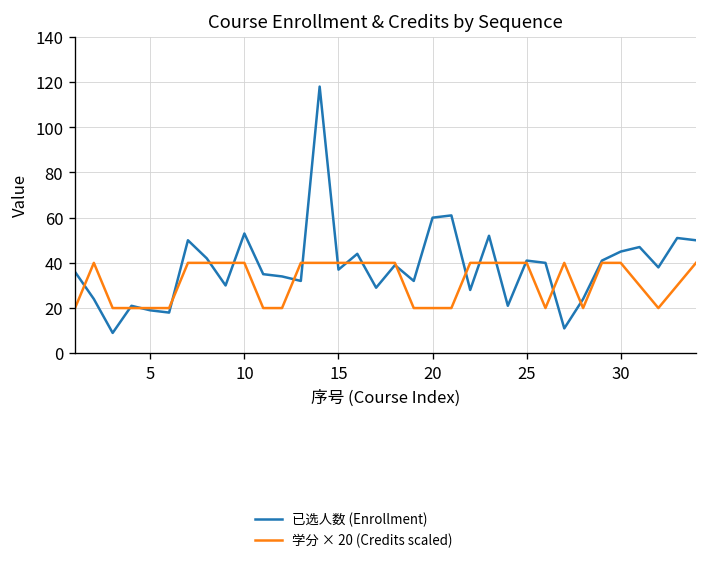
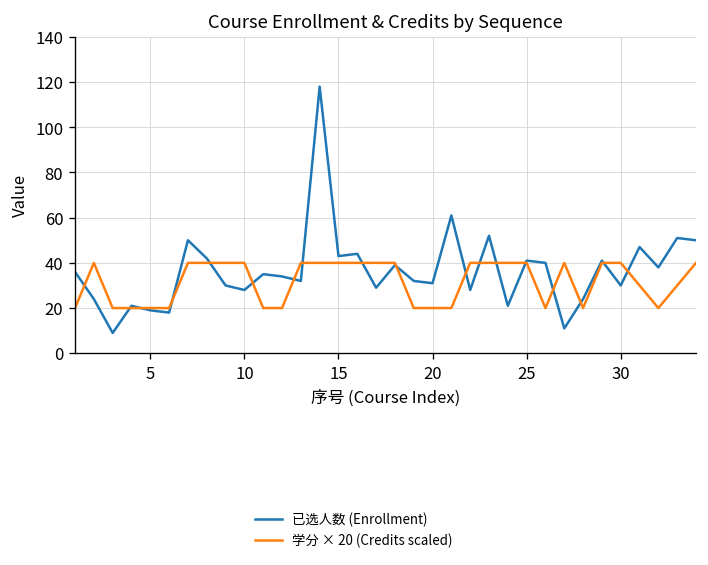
已选人数 (Enrollment), 10: 53 -> 28
已选人数 (Enrollment), 15: 37 -> 43
已选人数 (Enrollment), 20: 60 -> 31
已选人数 (Enrollment), 30: 45 -> 30
